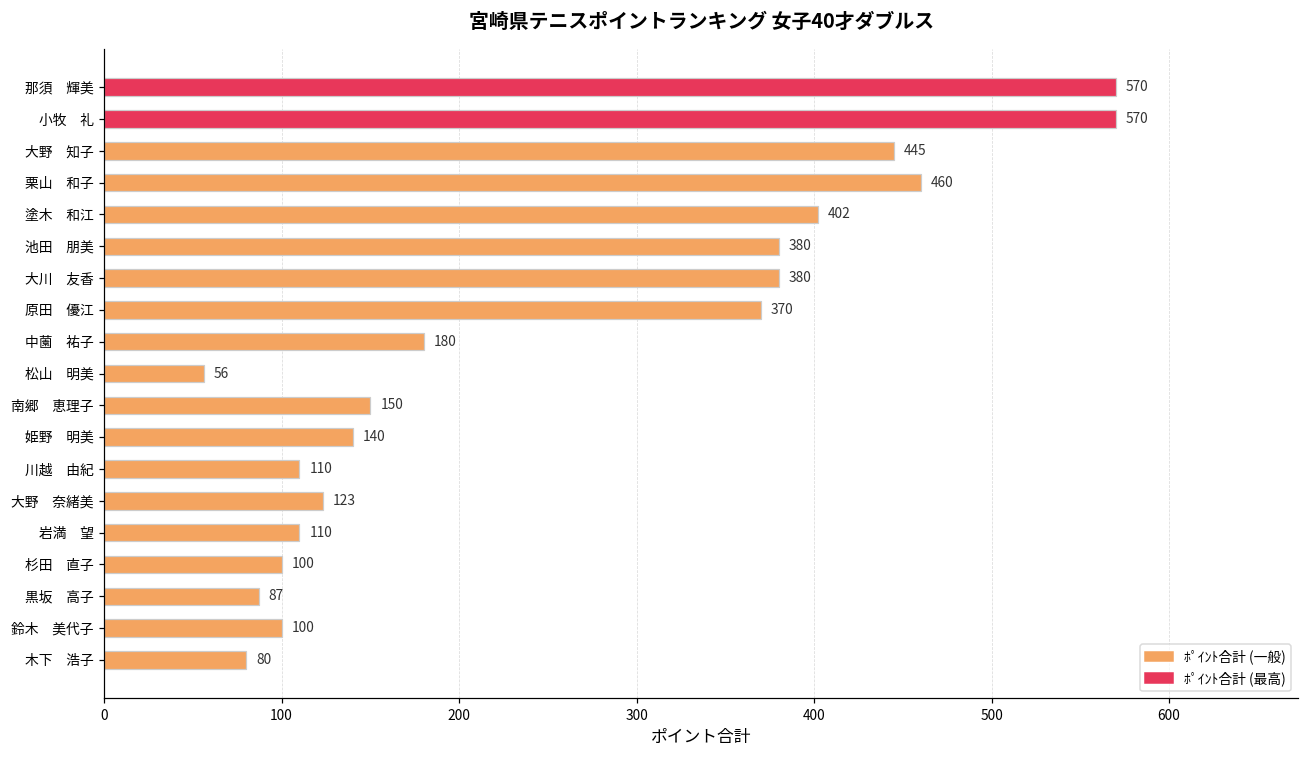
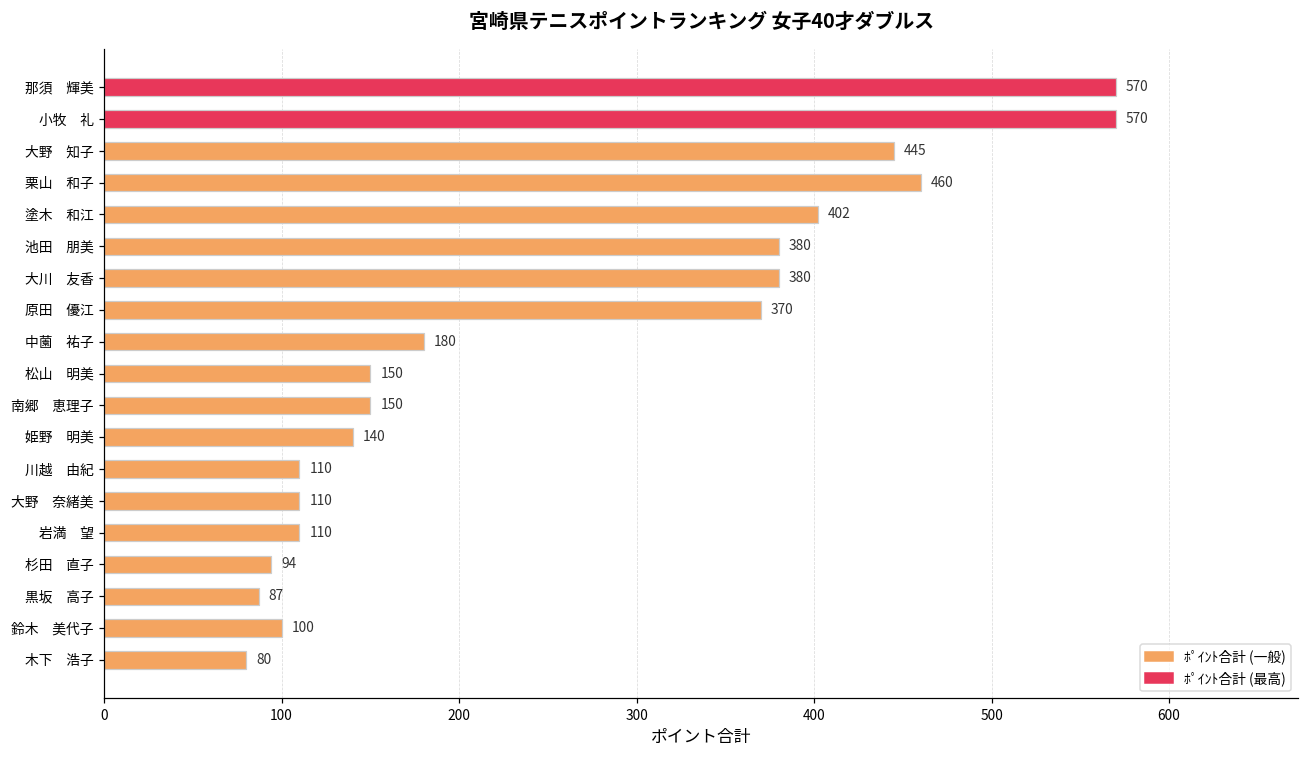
松山 明美: 56 -> 150
大野 奈緒美: 123 -> 110
杉田 直子: 100 -> 94
